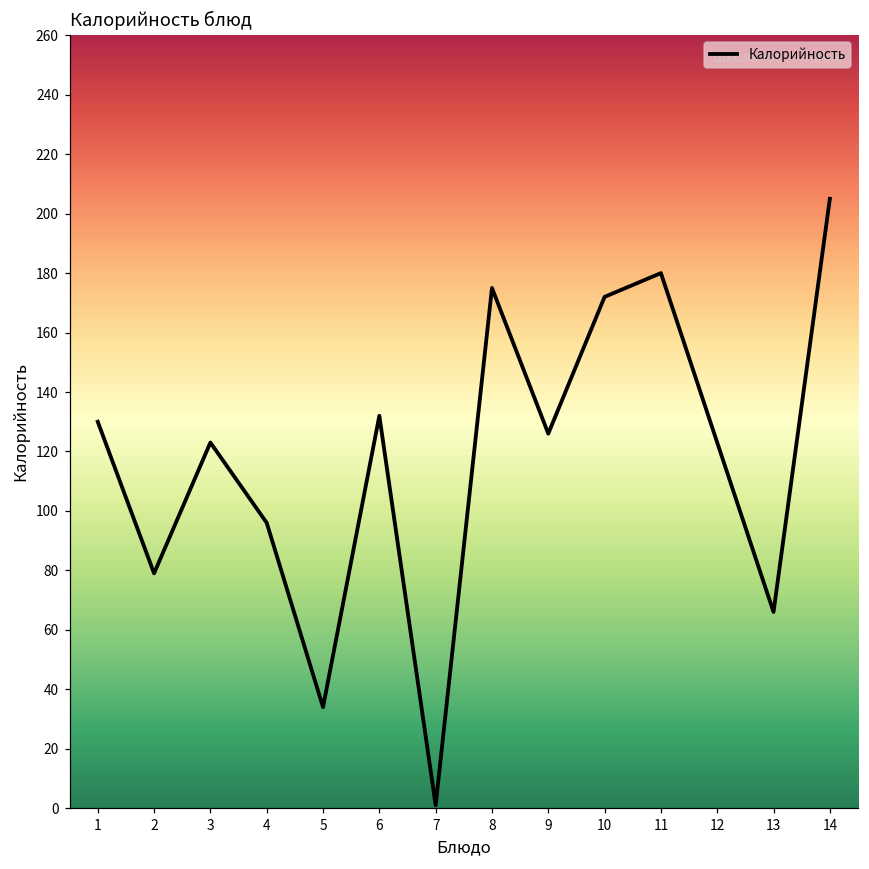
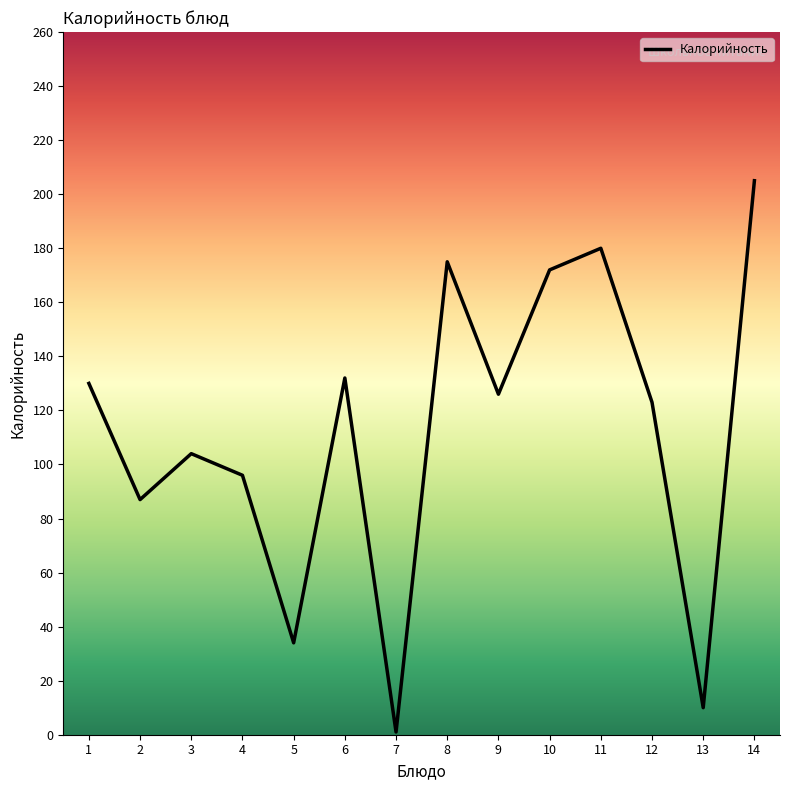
2: 79 -> 87
3: 123 -> 104
13: 66 -> 10
